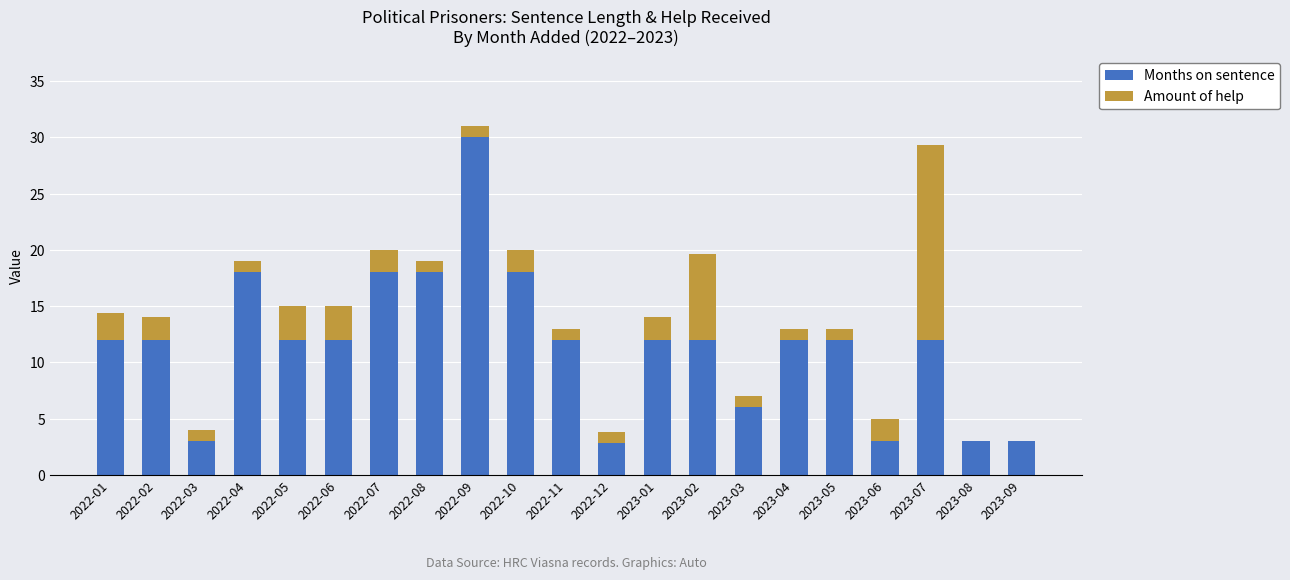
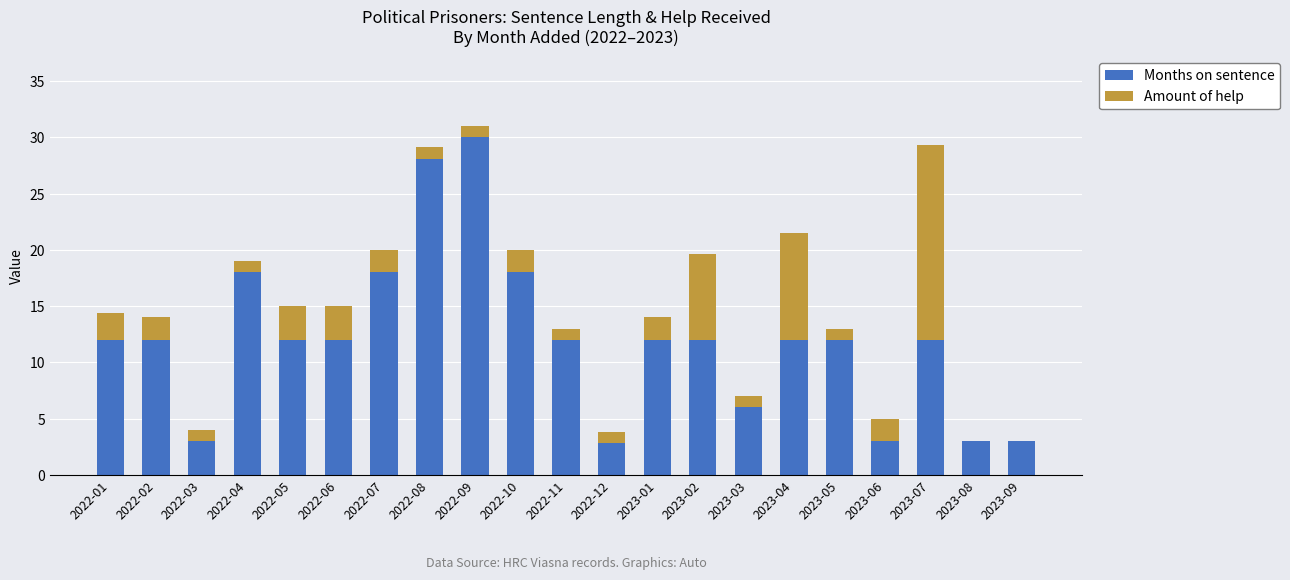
Months on sentence, 2022-08: 18.0 -> 28.1
Amount of help, 2023-04: 1.0 -> 9.5
